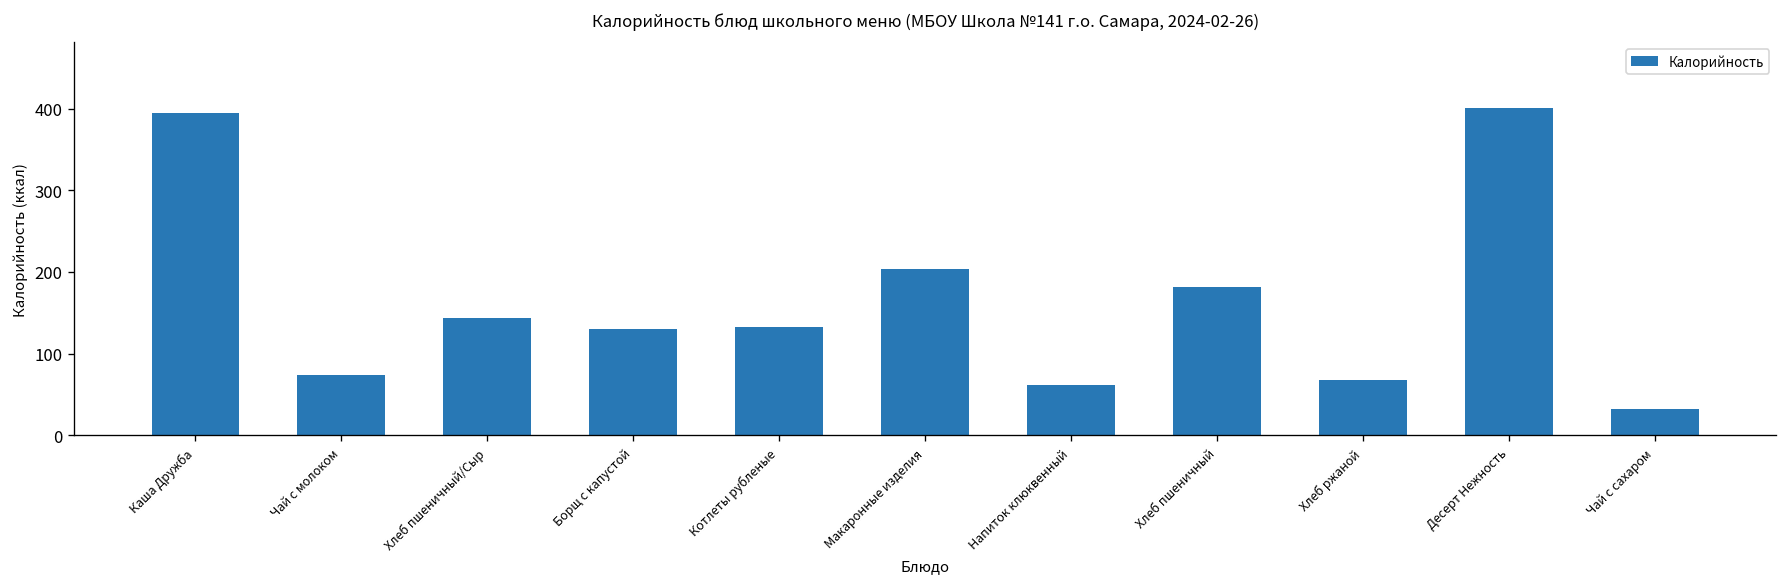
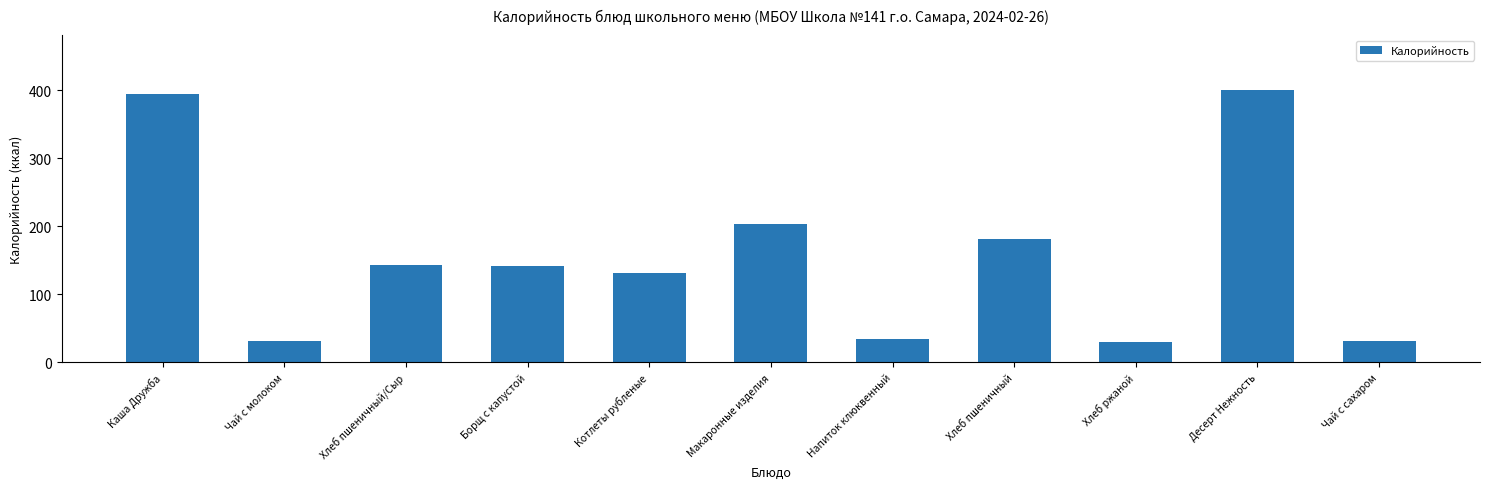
Чай с молоком: 70 -> 30
Борщ с капустой: 130 -> 140
Напиток клюквенный: 60 -> 30
Хлеб ржаной: 70 -> 30
